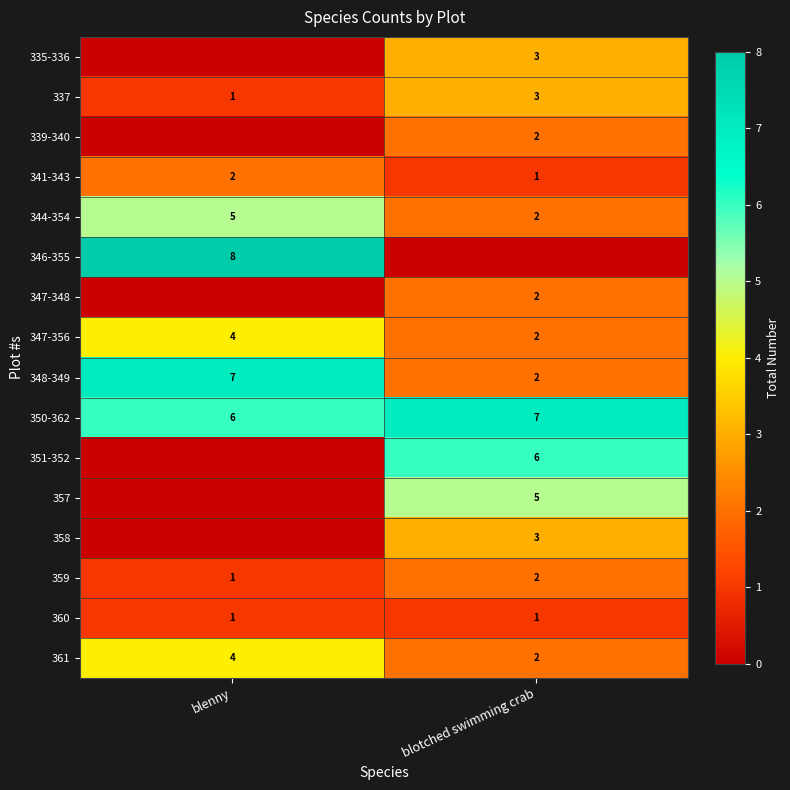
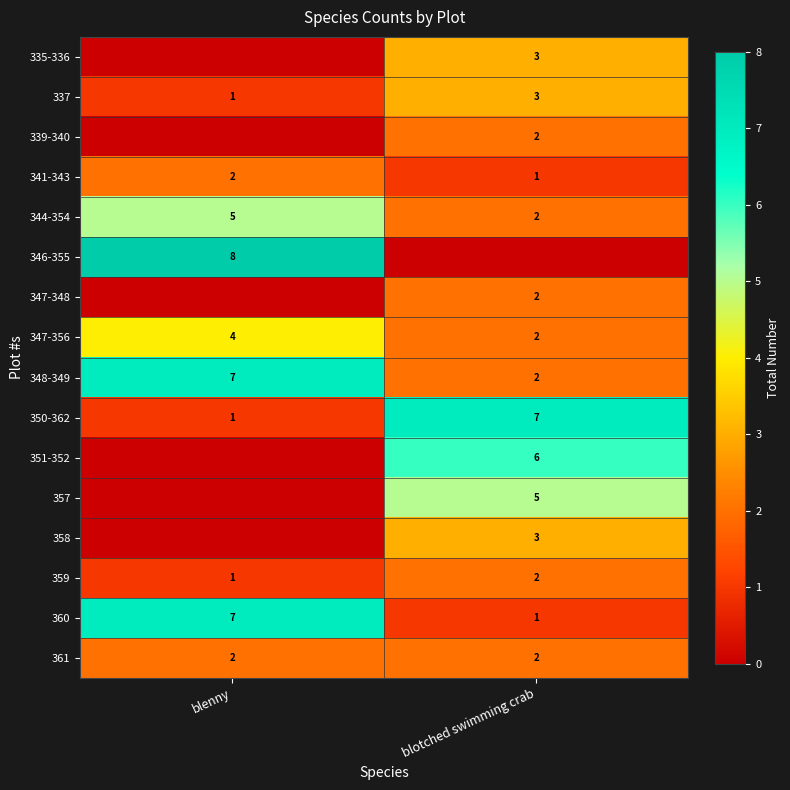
350-362, blenny: 6 -> 1
360, blenny: 1 -> 7
361, blenny: 4 -> 2
